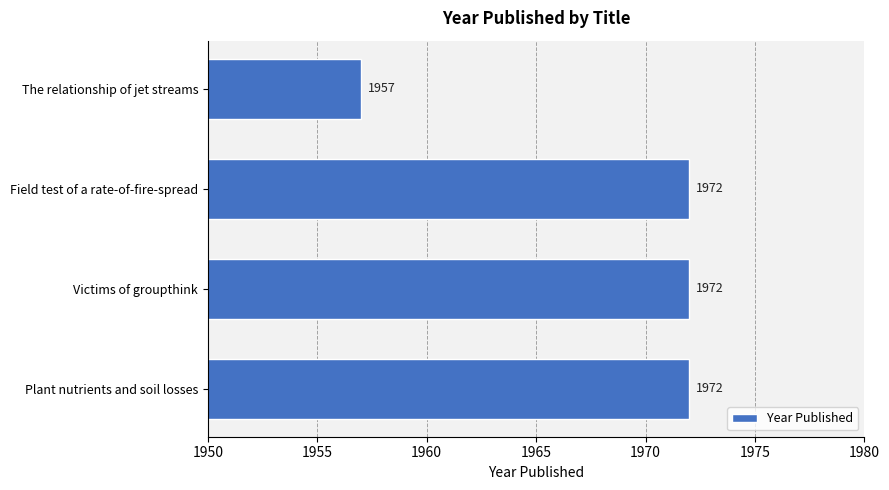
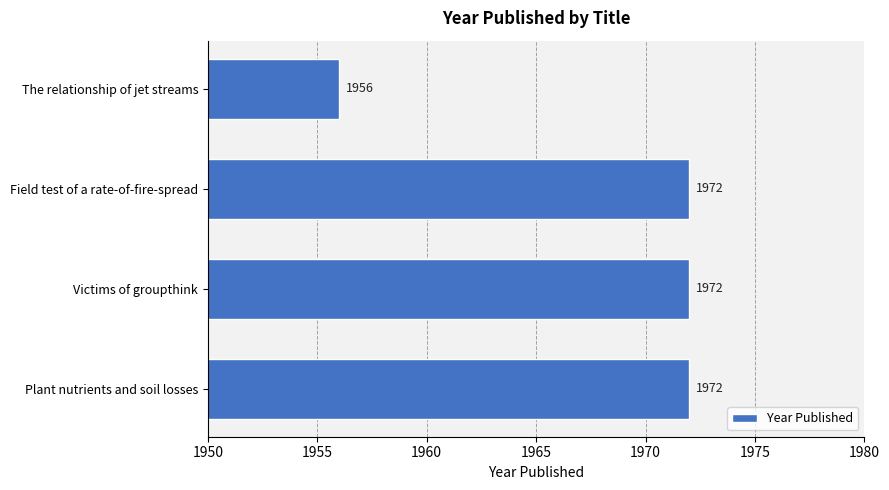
The relationship of jet streams: 1957 -> 1956
